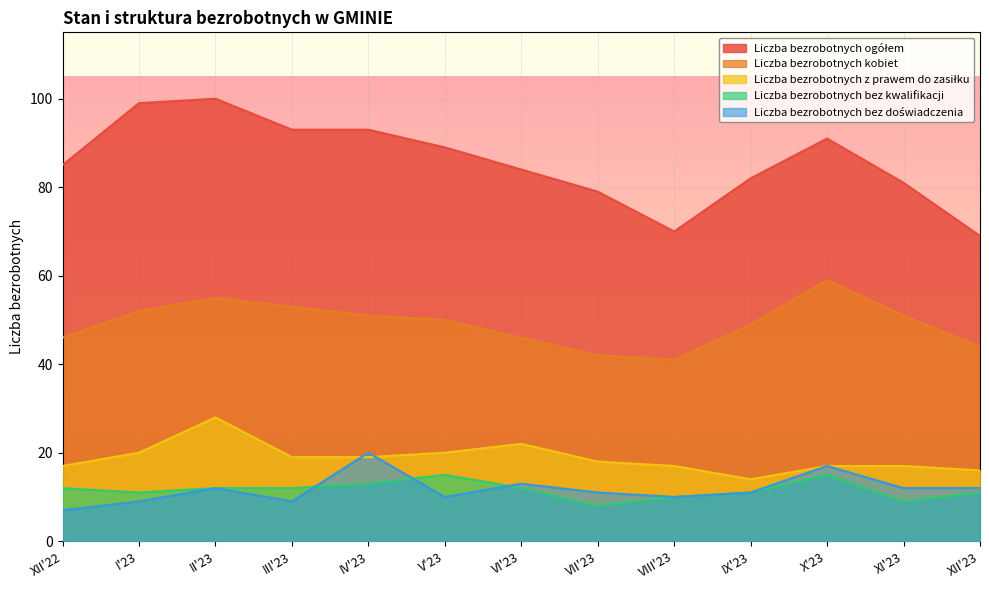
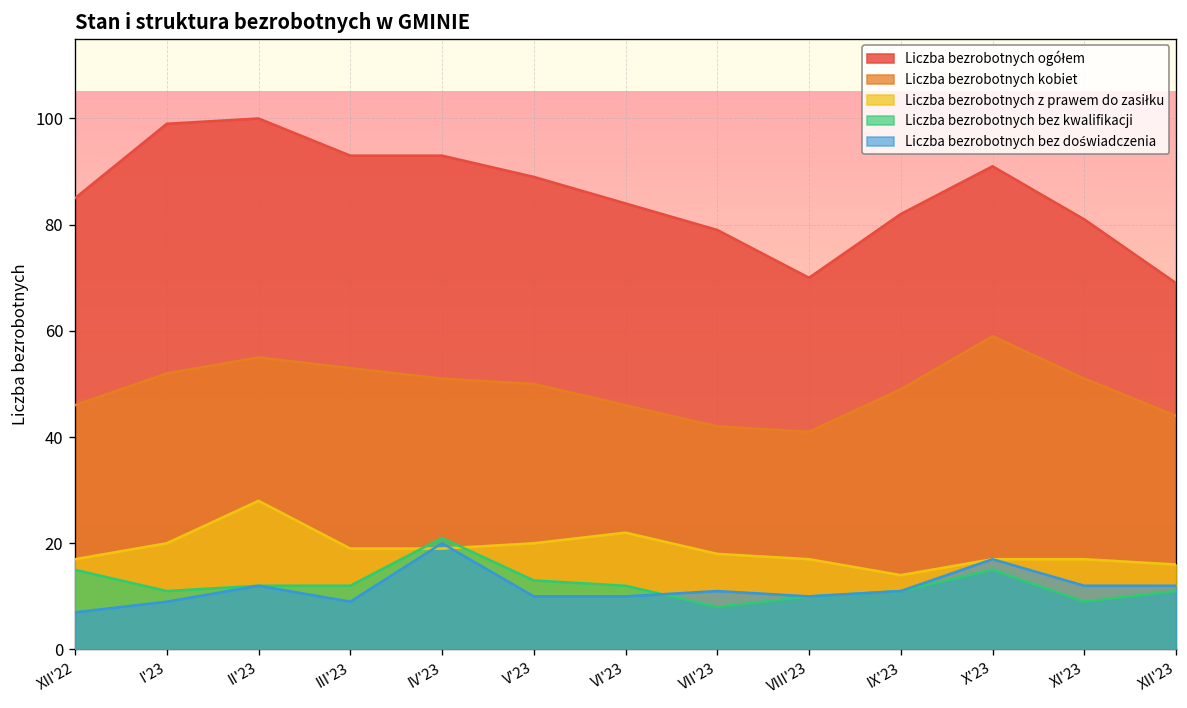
Liczba bezrobotnych bez kwalifikacji, XII'22: 12 -> 15
Liczba bezrobotnych bez kwalifikacji, IV'23: 13 -> 21
Liczba bezrobotnych bez kwalifikacji, V'23: 15 -> 13
Liczba bezrobotnych bez doświadczenia, VI'23: 13 -> 10
